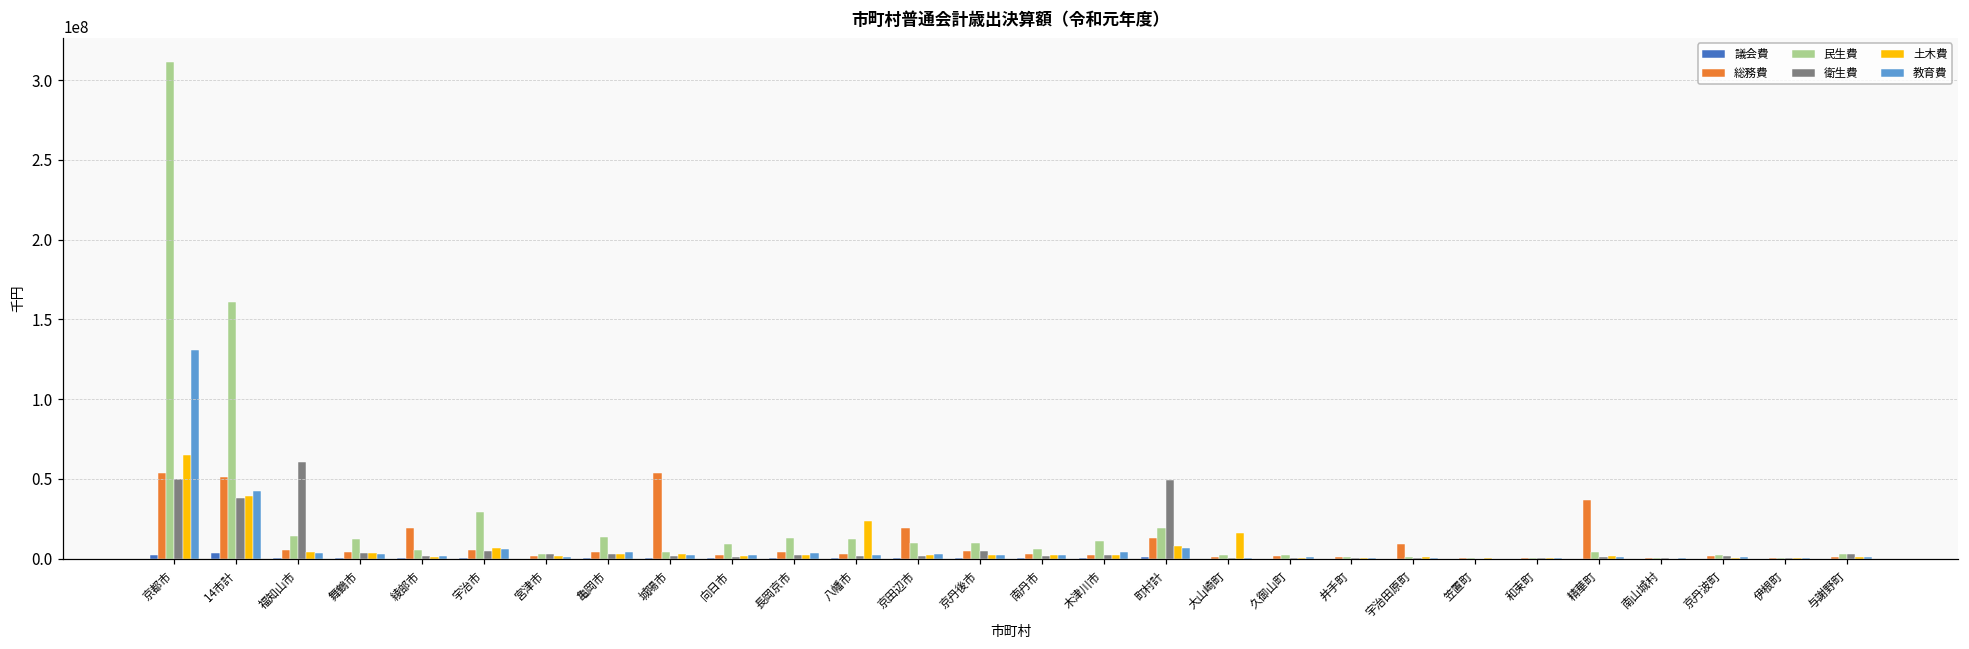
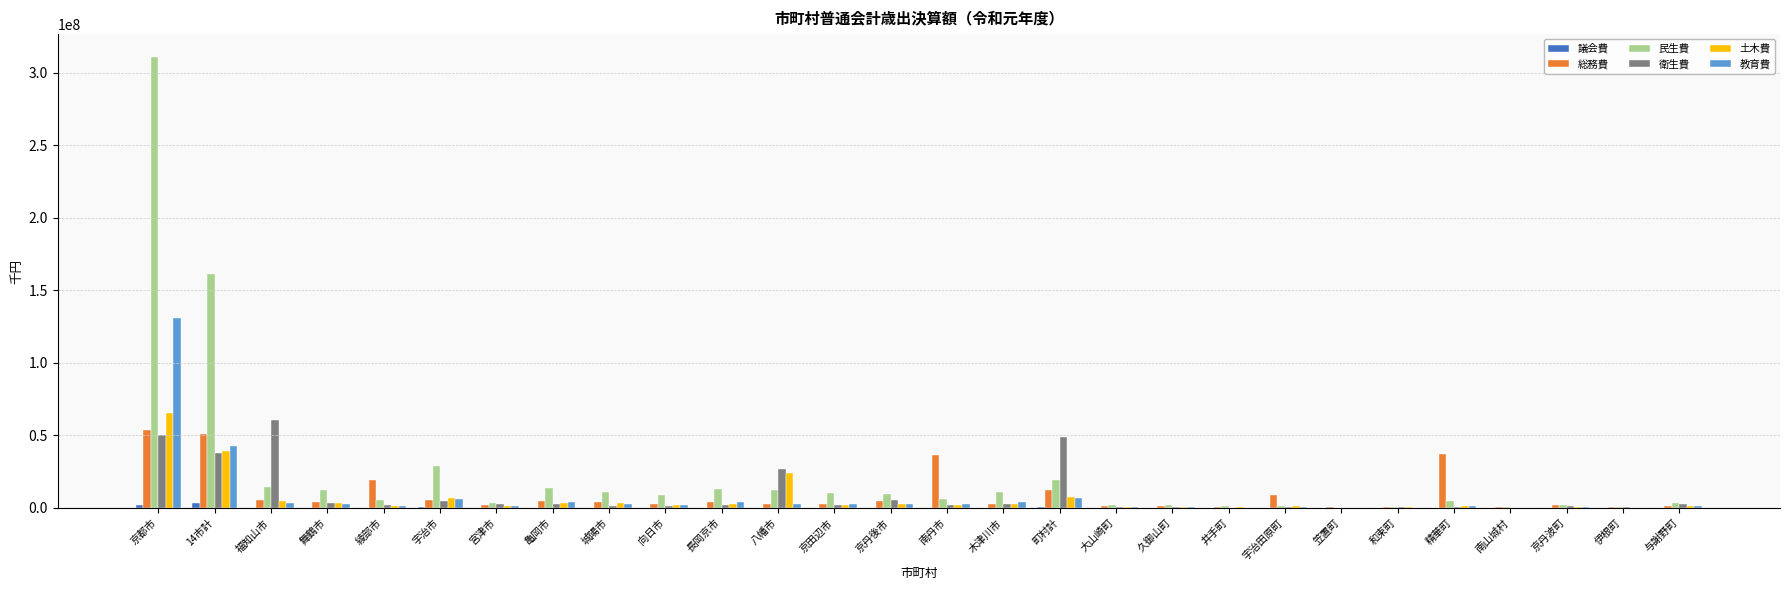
総務費, 城陽市: 54000000 -> 4000000
民生費, 城陽市: 5000000 -> 11000000
衛生費, 八幡市: 2000000 -> 27000000
総務費, 京田辺市: 19000000 -> 3000000
総務費, 南丹市: 3000000 -> 36000000
土木費, 大山崎町: 16000000 -> 0
